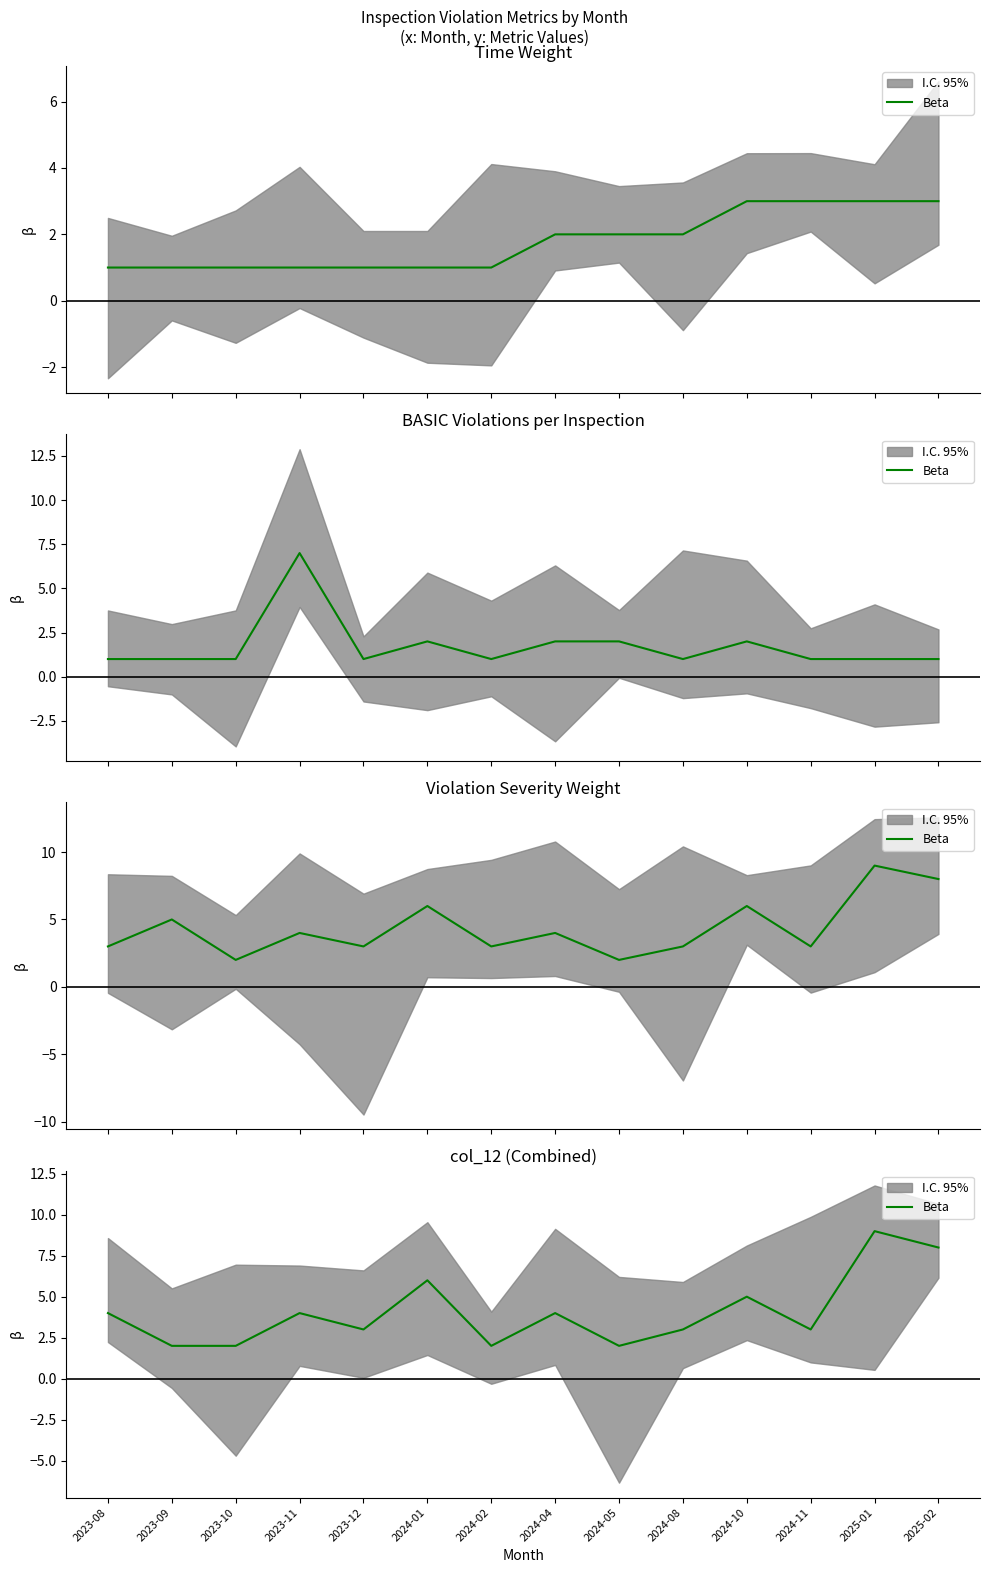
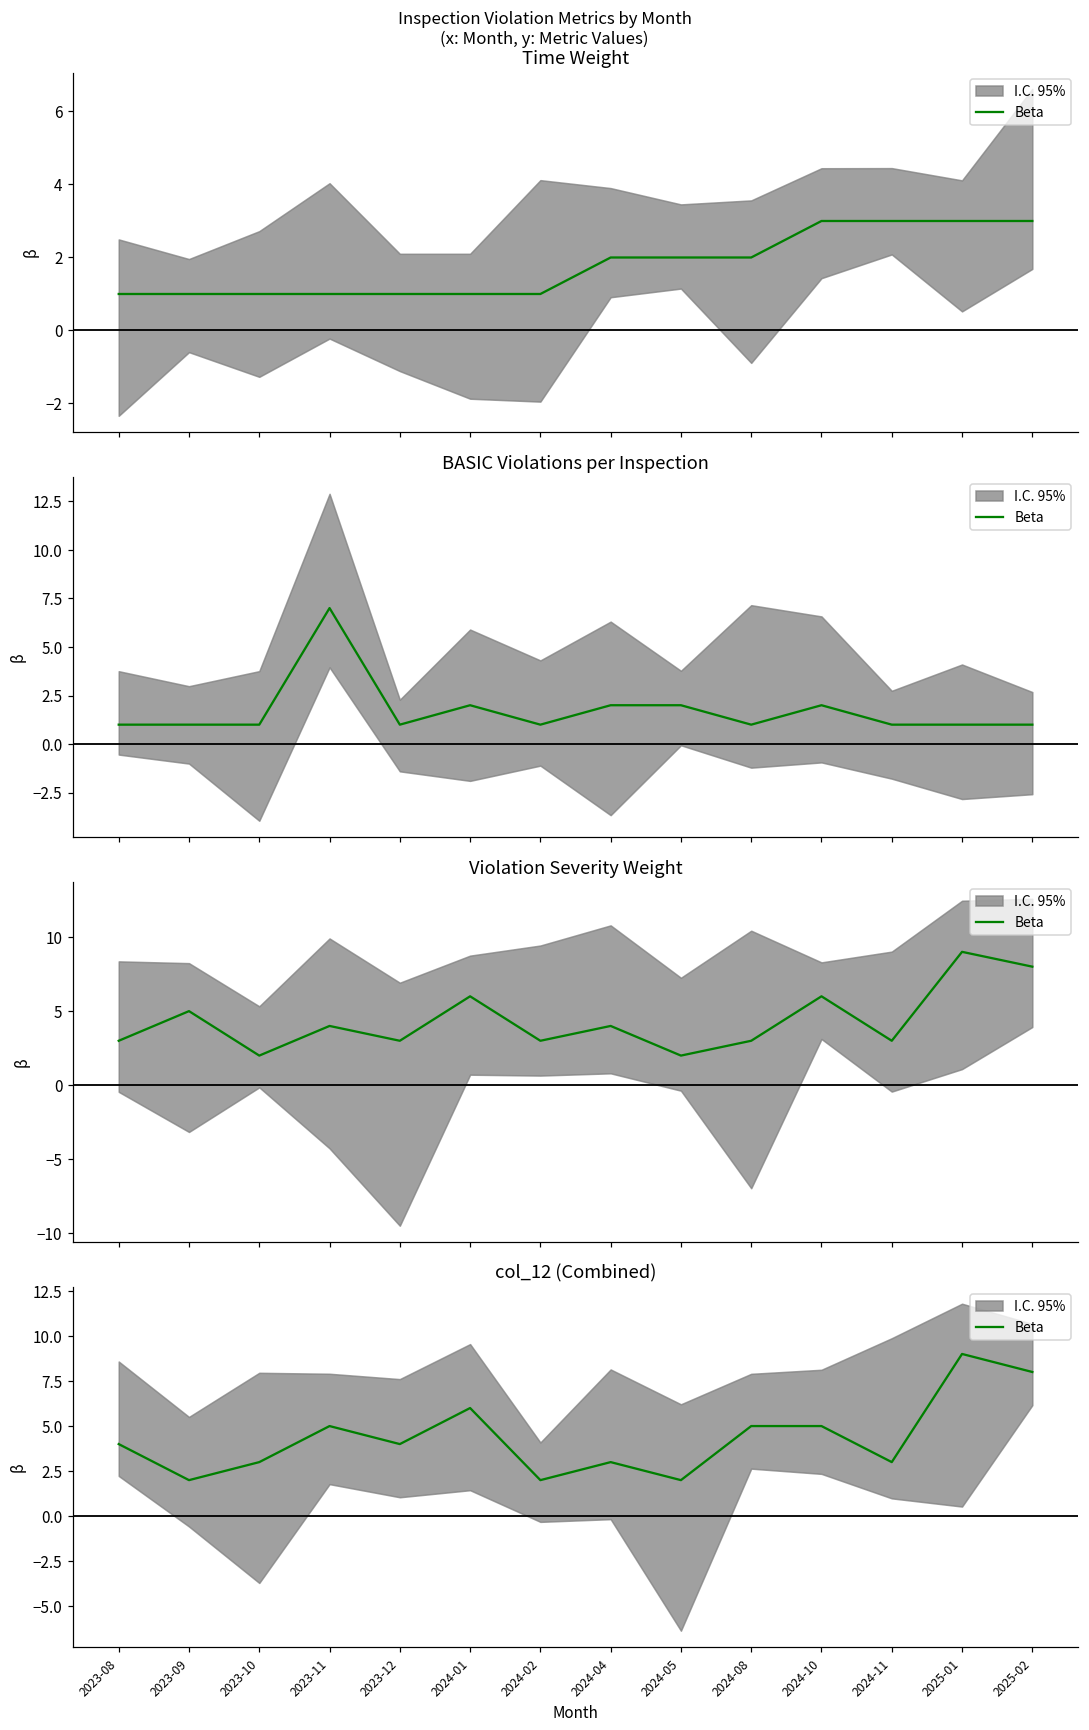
col_12 (Combined), Beta, 2023-10: 2 -> 3
col_12 (Combined), Beta, 2023-11: 4 -> 5
col_12 (Combined), Beta, 2023-12: 3 -> 4
col_12 (Combined), Beta, 2024-04: 4 -> 3
col_12 (Combined), Beta, 2024-08: 3 -> 5
